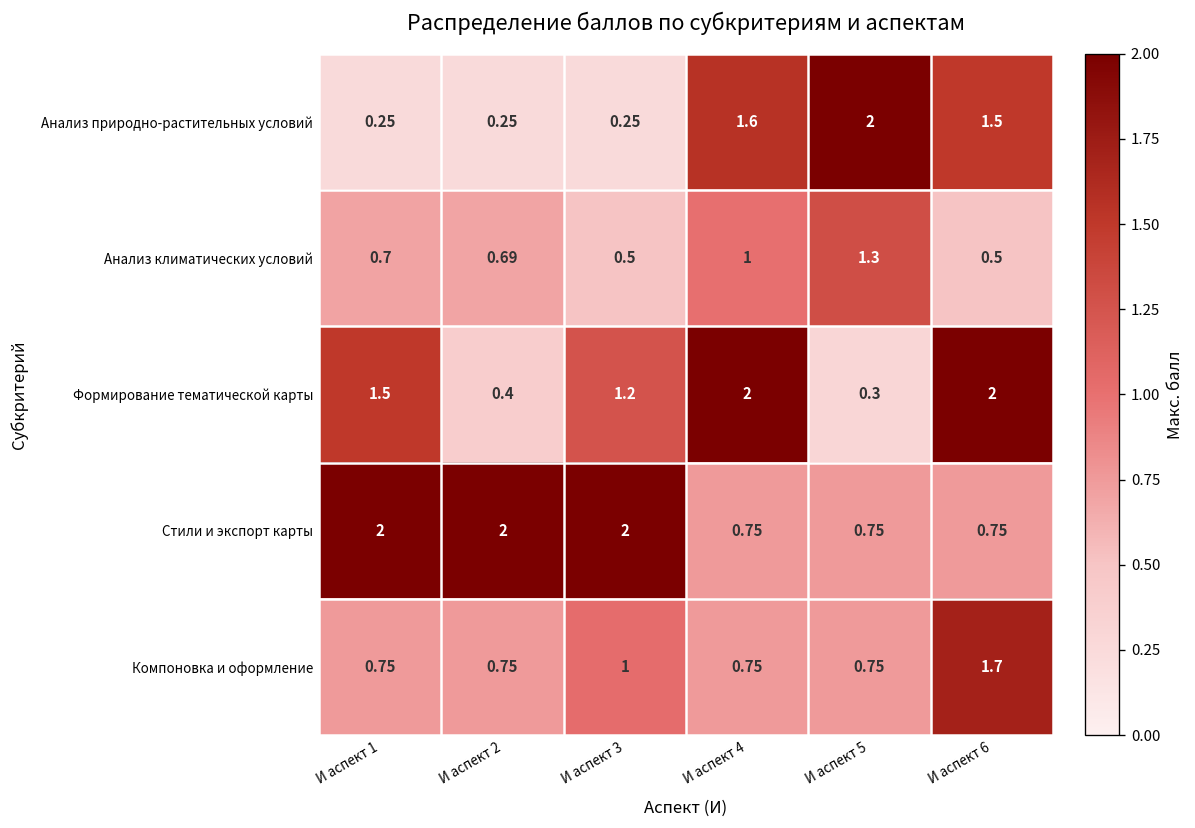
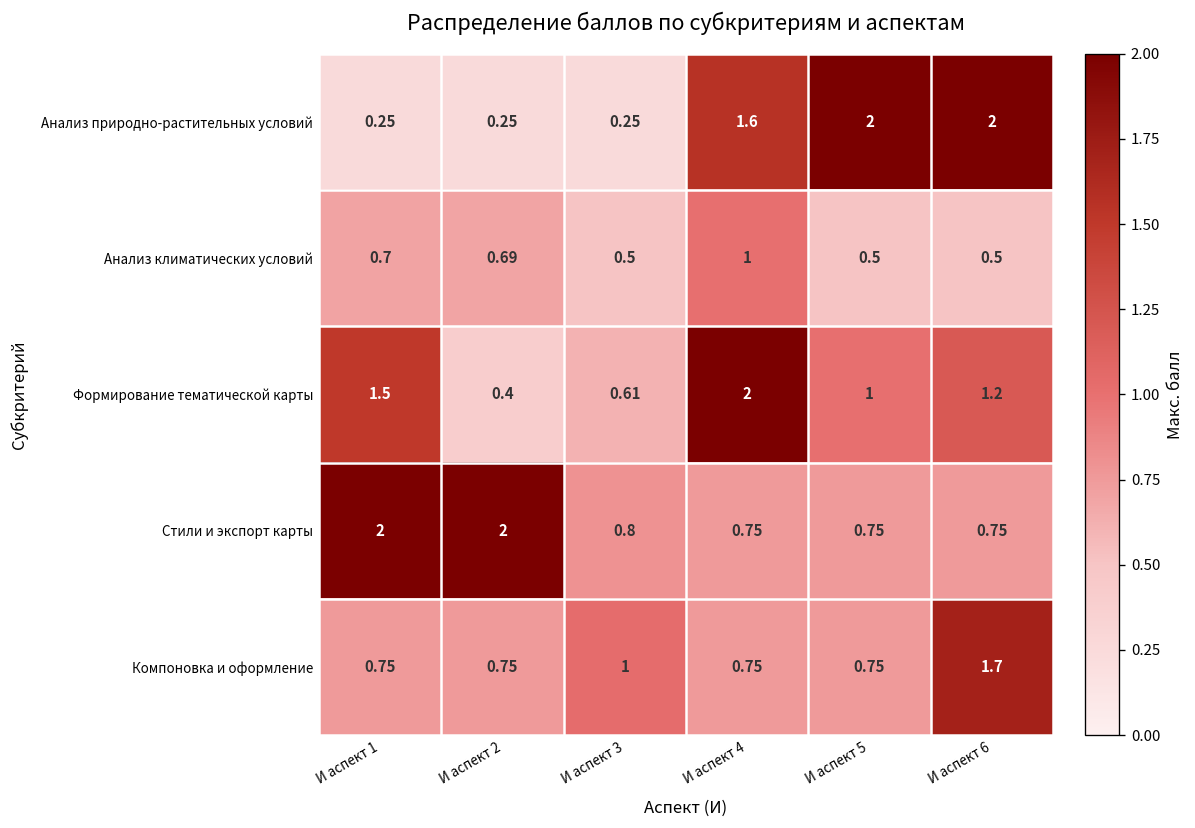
Анализ природно-растительных условий, И аспект 6: 1.5 -> 2
Анализ климатических условий, И аспект 5: 1.3 -> 0.5
Формирование тематической карты, И аспект 3: 1.2 -> 0.61
Формирование тематической карты, И аспект 5: 0.3 -> 1
Формирование тематической карты, И аспект 6: 2 -> 1.2
Стили и экспорт карты, И аспект 3: 2 -> 0.8
